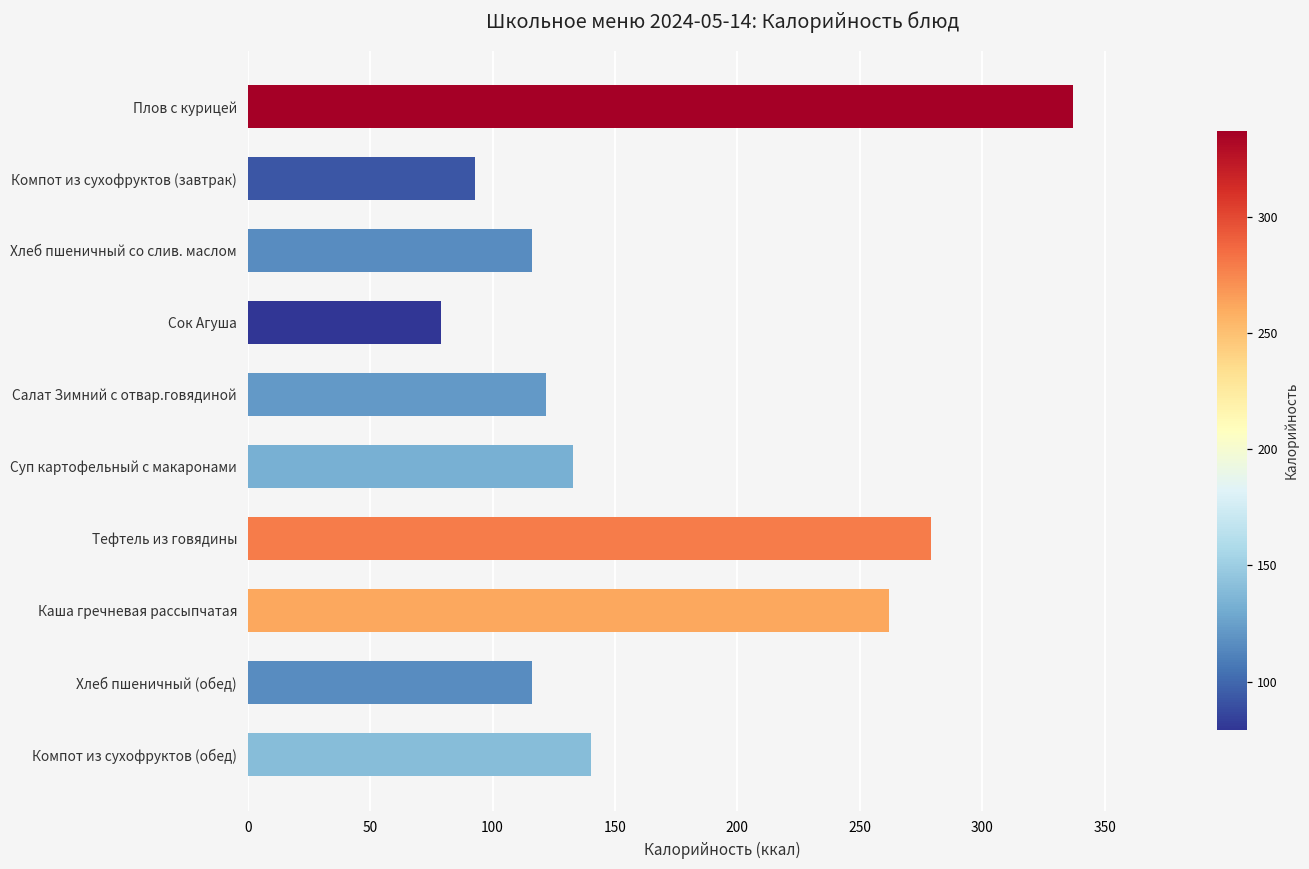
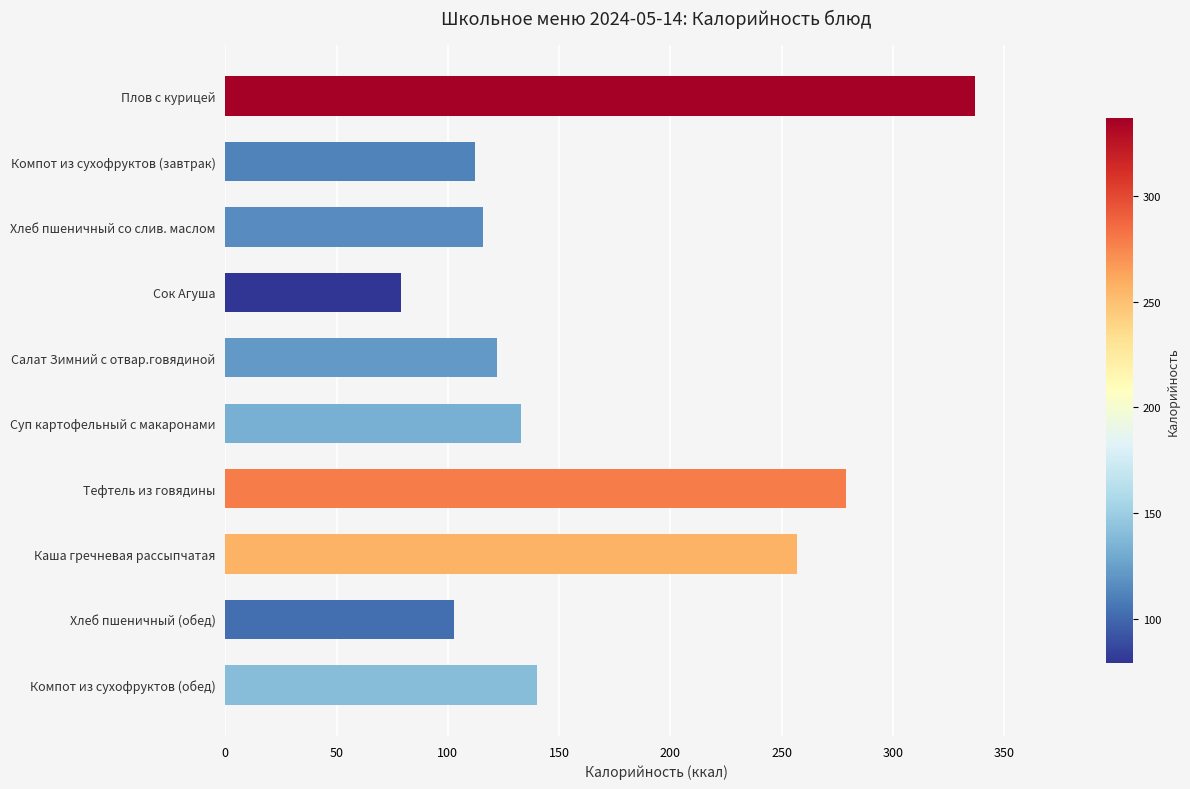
Компот из сухофруктов (завтрак): 93 -> 112
Каша гречневая рассыпчатая: 262 -> 257
Хлеб пшеничный (обед): 116 -> 103
